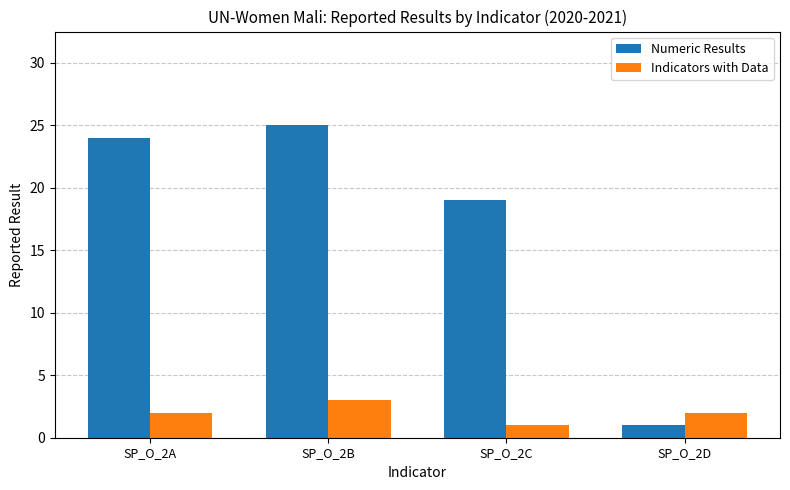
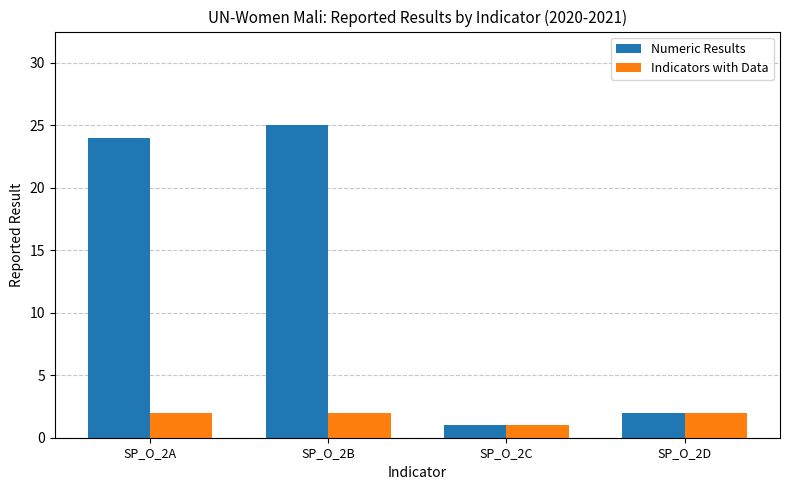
Indicators with Data, SP_O_2B: 3 -> 2
Numeric Results, SP_O_2C: 19 -> 1
Numeric Results, SP_O_2D: 1 -> 2
